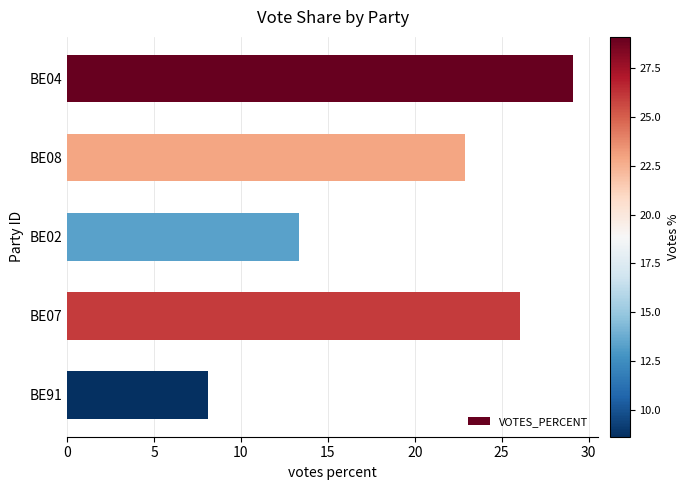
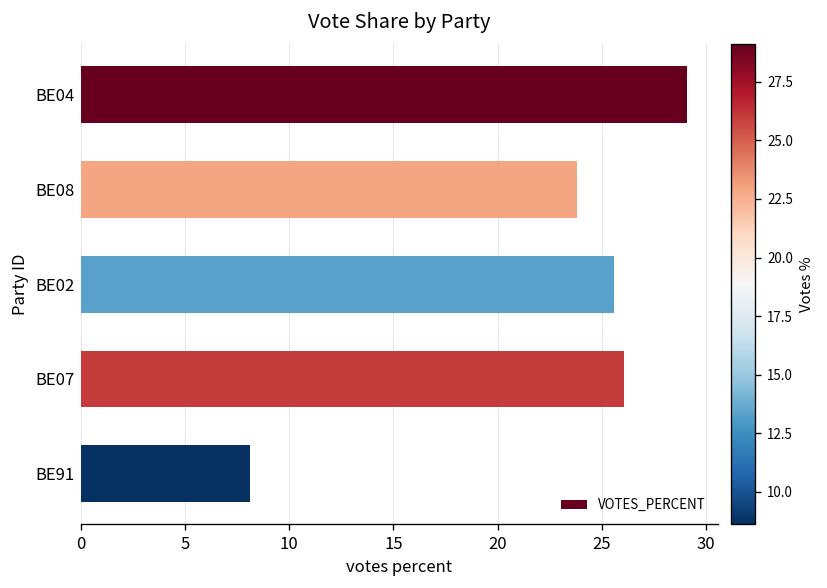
BE08: 22.9 -> 23.8
BE02: 13.3 -> 25.6
